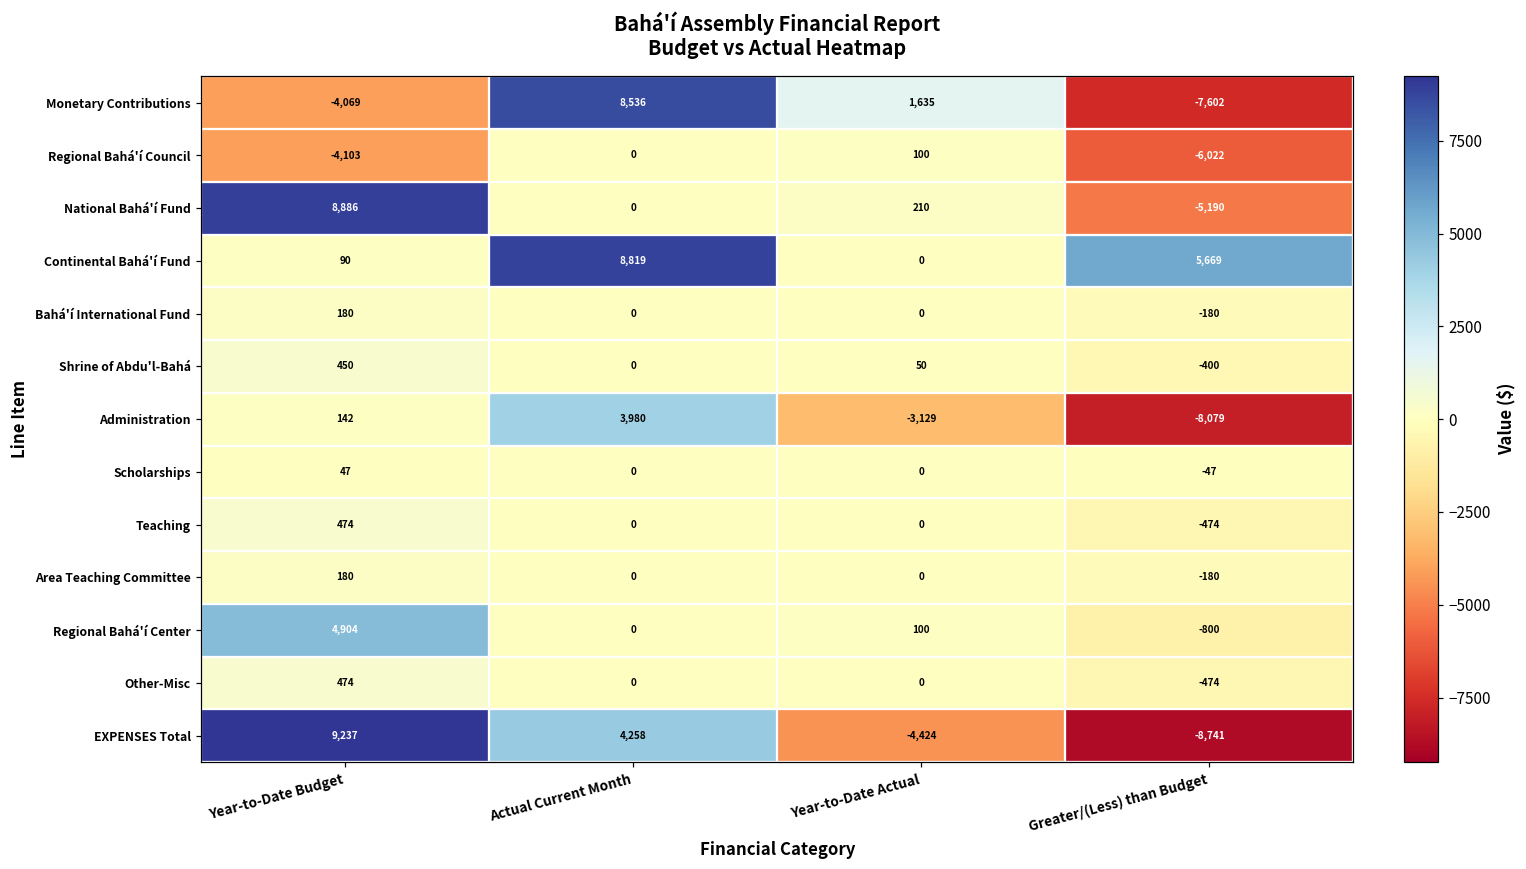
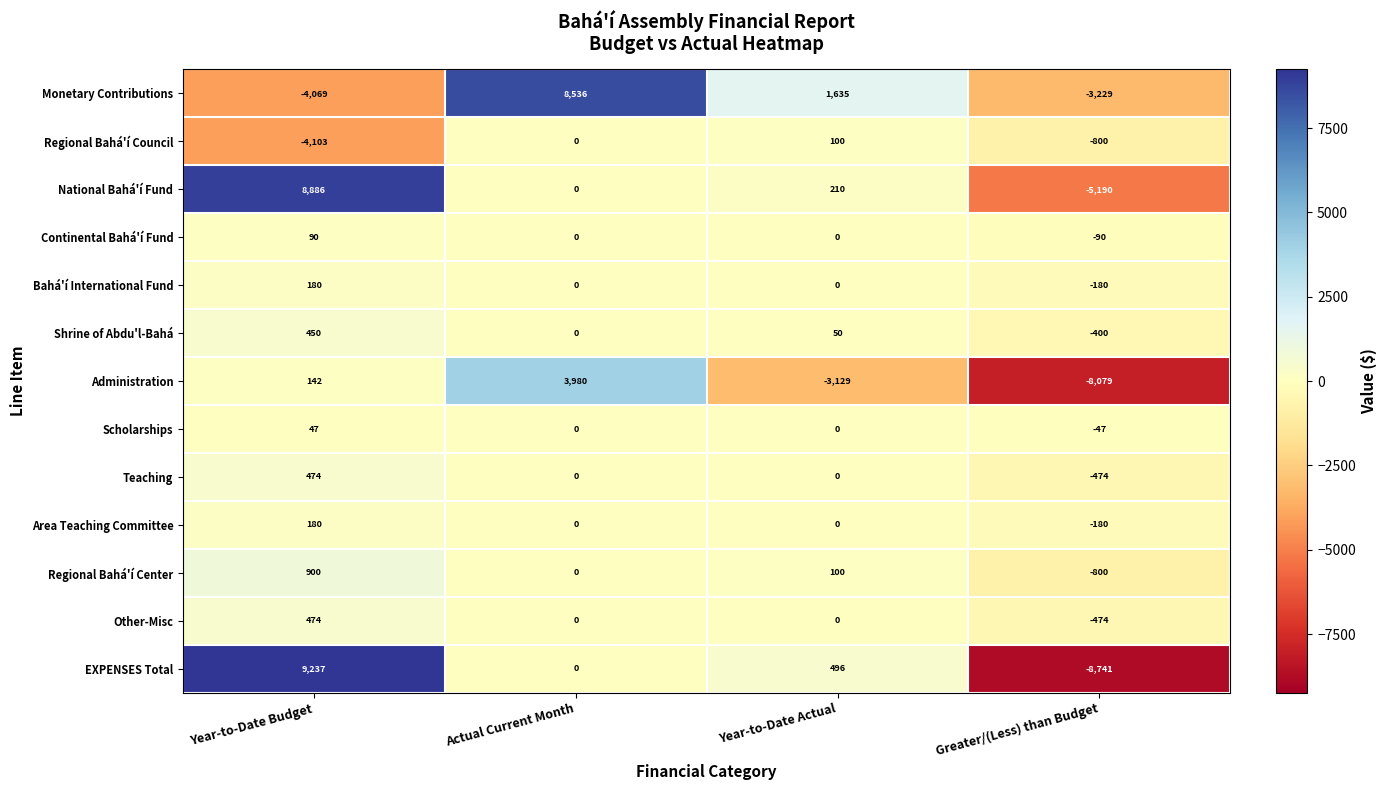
Monetary Contributions, Greater/(Less) than Budget: -7,602 -> -3,229
Regional Bahá'í Council, Greater/(Less) than Budget: -6,022 -> -800
Continental Bahá'í Fund, Actual Current Month: 8,819 -> 0
Continental Bahá'í Fund, Greater/(Less) than Budget: 5,669 -> -90
Regional Bahá'í Center, Year-to-Date Budget: 4,904 -> 900
EXPENSES Total, Actual Current Month: 4,258 -> 0
EXPENSES Total, Year-to-Date Actual: -4,424 -> 496
